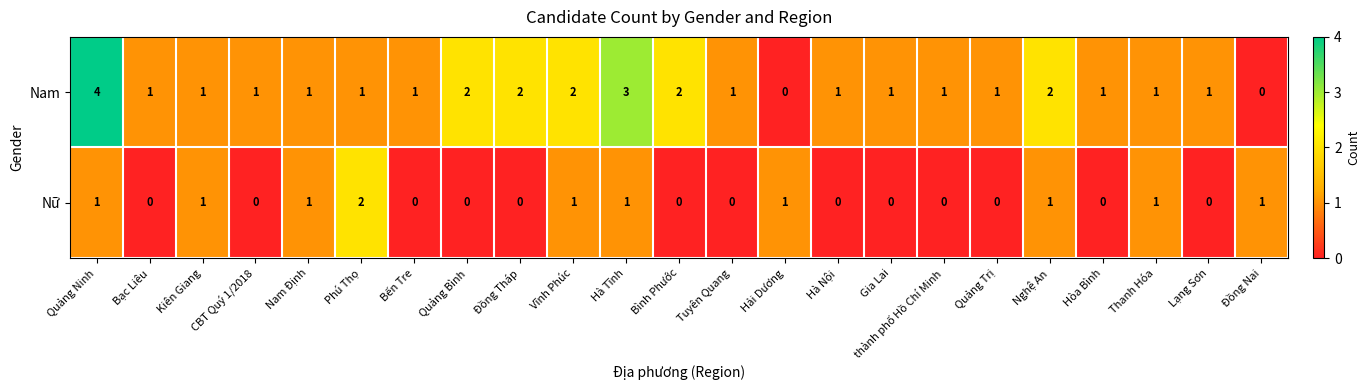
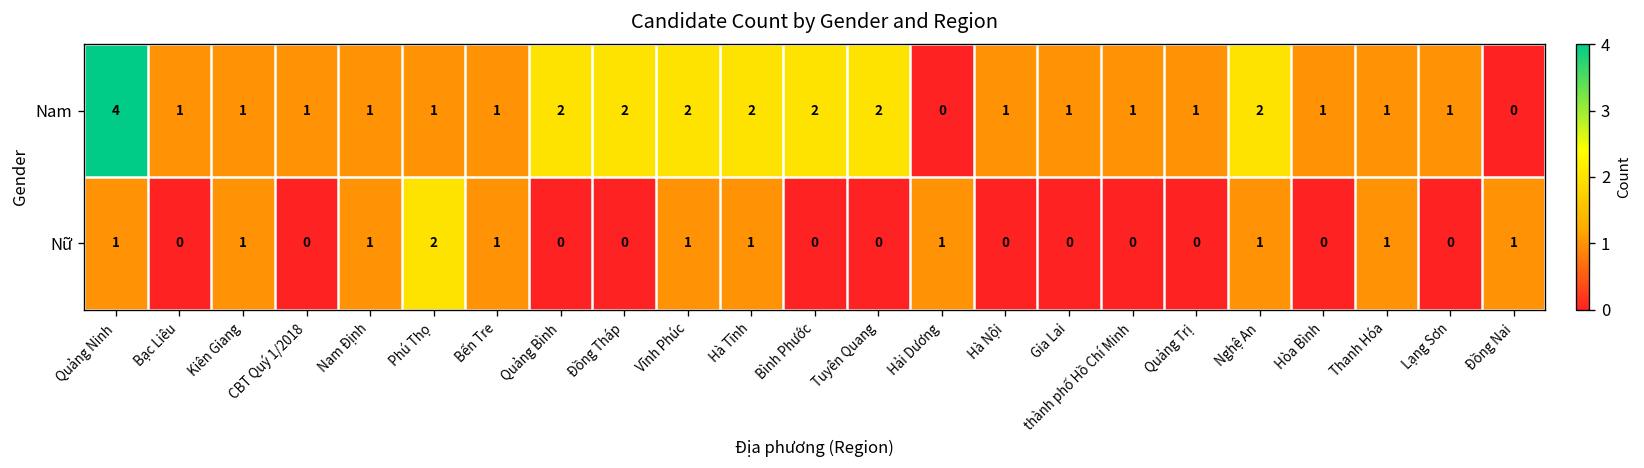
Nam, Hà Tĩnh: 3 -> 2
Nam, Tuyên Quang: 1 -> 2
Nữ, Bến Tre: 0 -> 1
